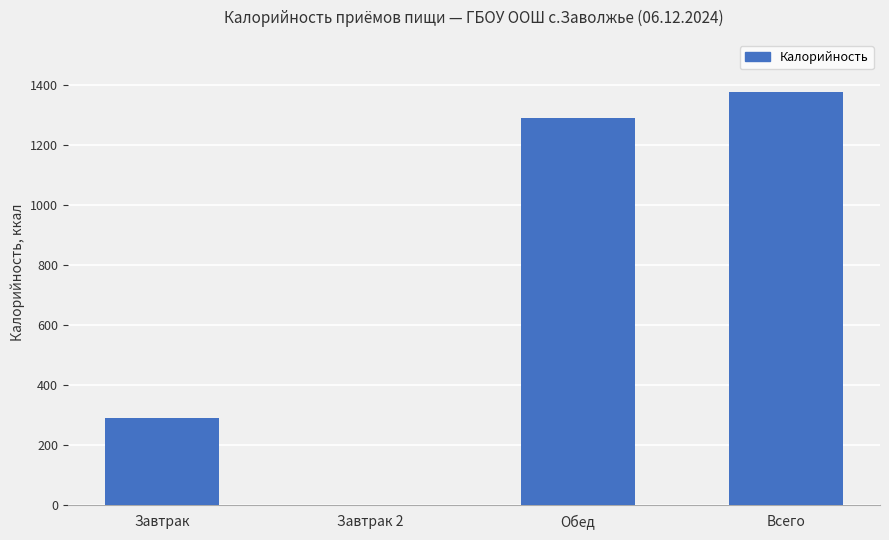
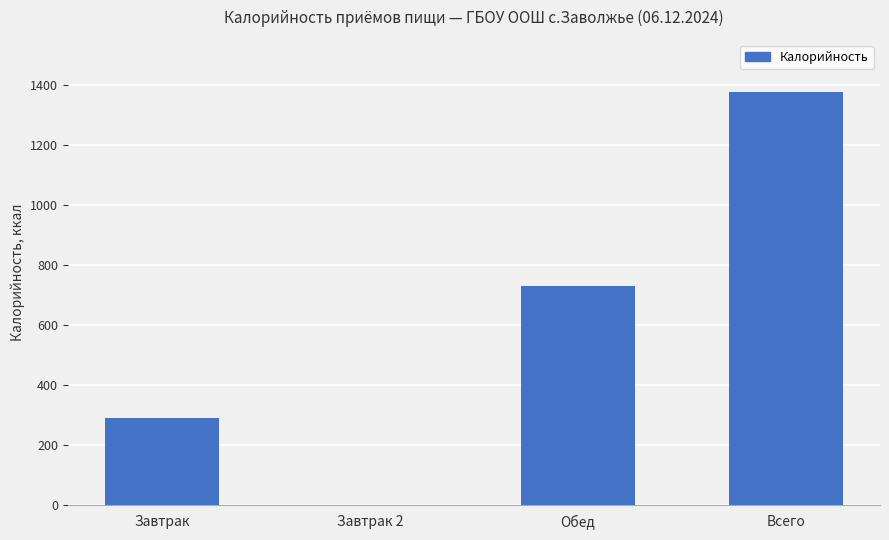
Обед: 1290 -> 730
